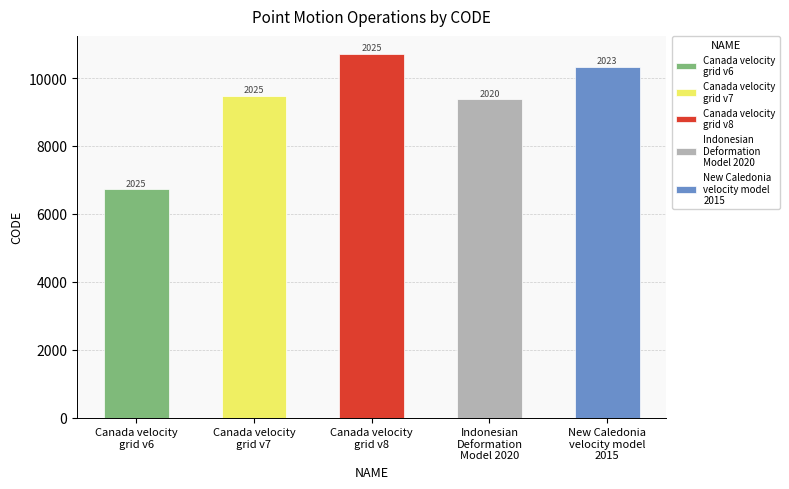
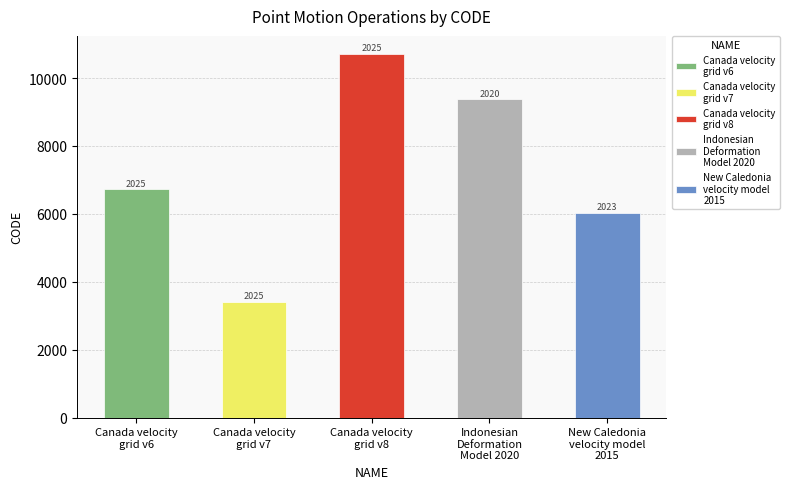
Canada velocity grid v7: 9500 -> 3400
New Caledonia velocity model 2015: 10300 -> 6000
